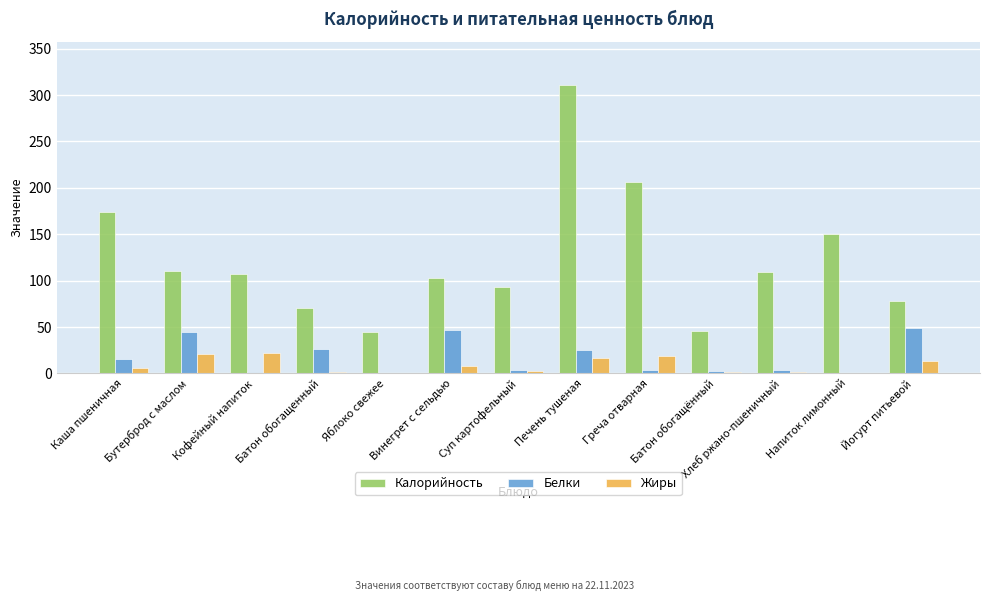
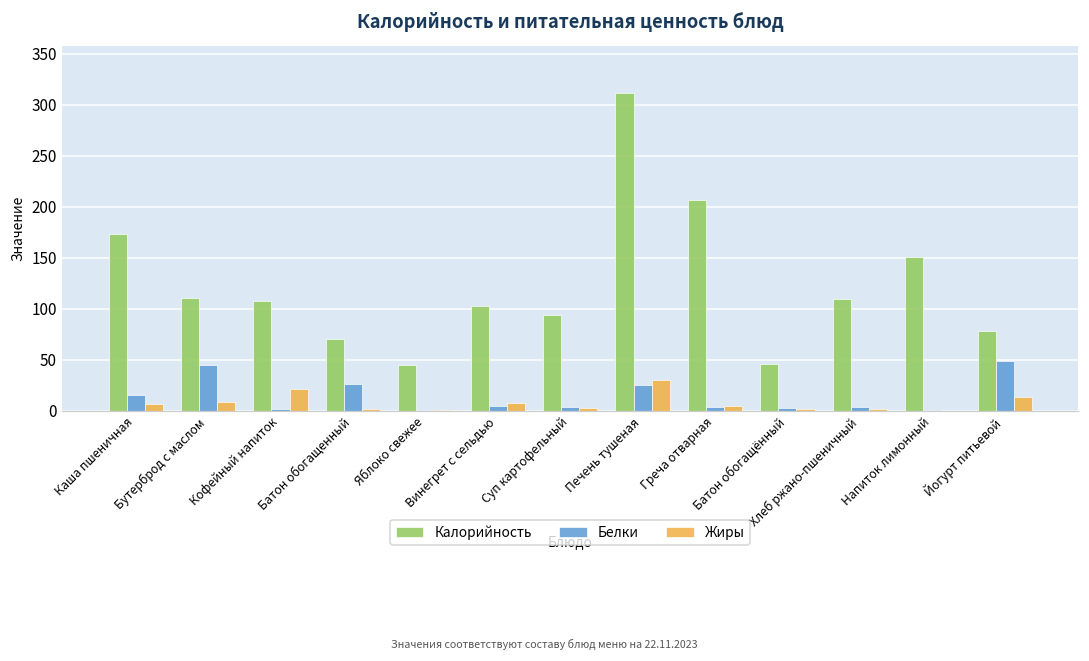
Жиры, Бутерброд с маслом: 20 -> 10
Белки, Винегрет с сельдью: 50 -> 0
Жиры, Печень тушеная: 20 -> 30
Жиры, Греча отварная: 20 -> 0
